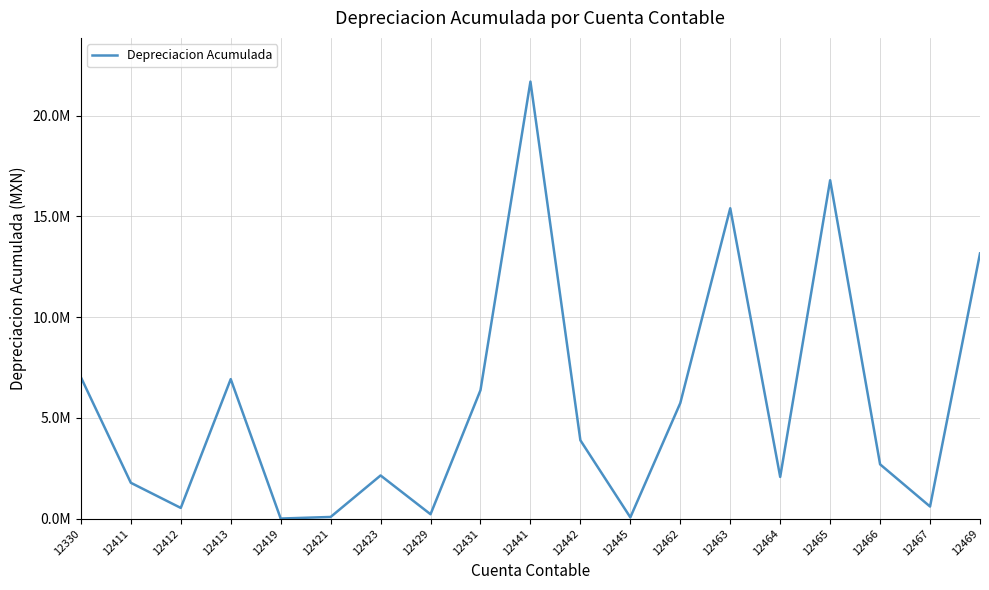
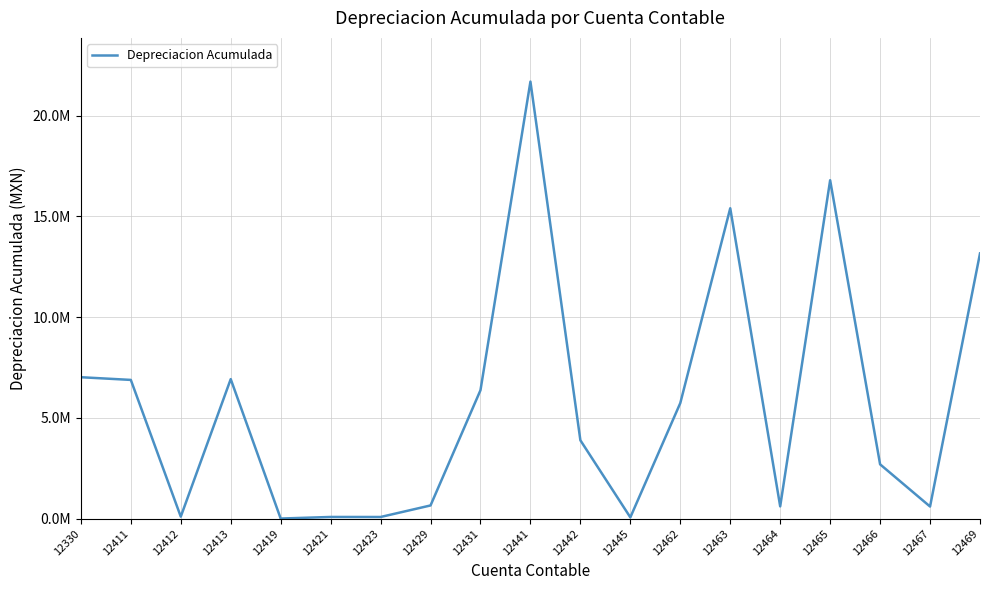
12411: 1800000 -> 6900000
12412: 500000 -> 100000
12423: 2100000 -> 100000
12429: 200000 -> 700000
12464: 2100000 -> 600000
